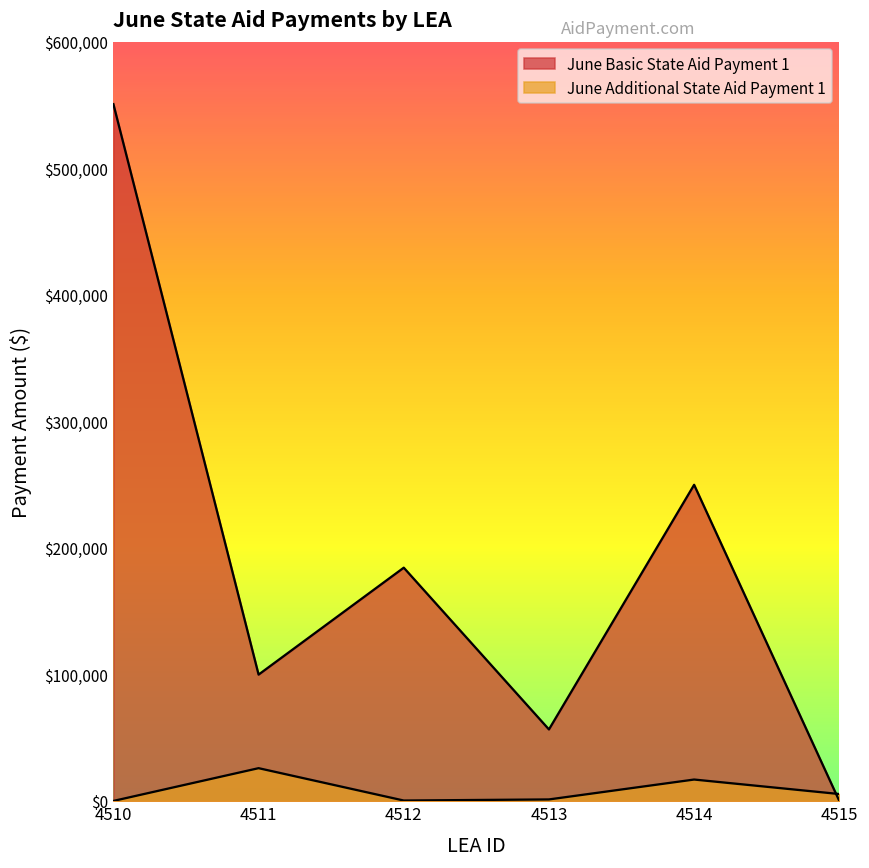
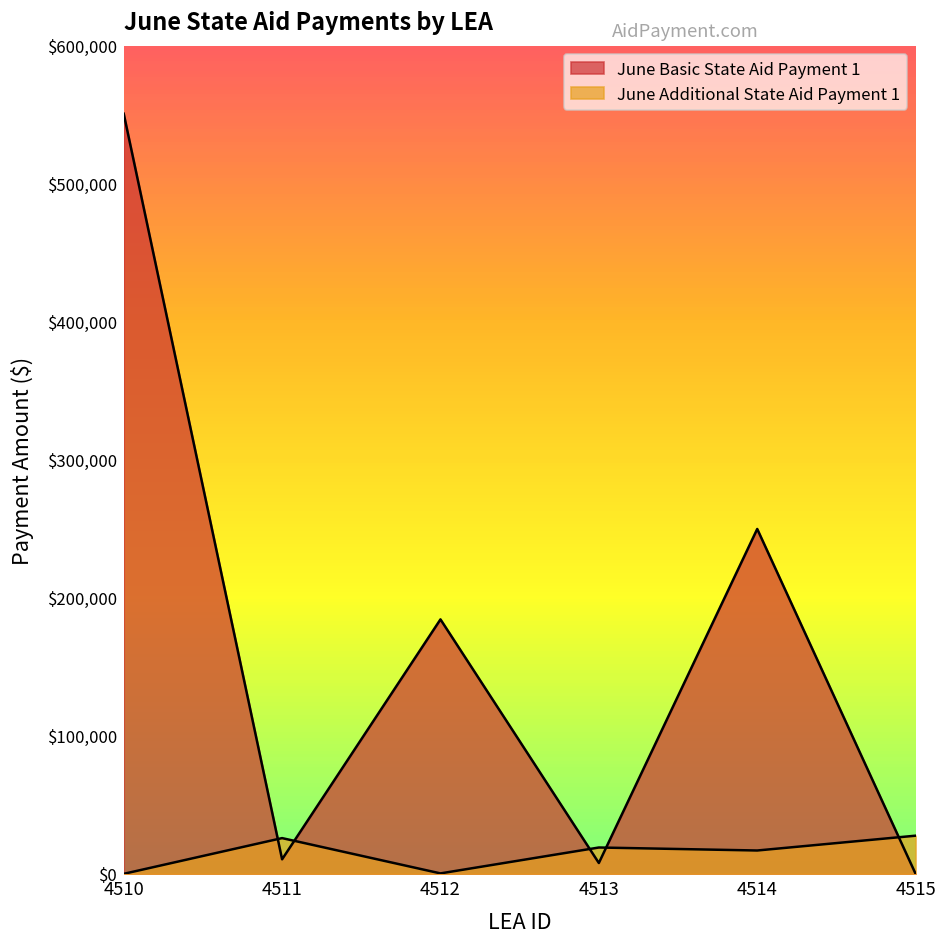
June Basic State Aid Payment 1, 4511: $100,000 -> $11,000
June Basic State Aid Payment 1, 4513: $57,000 -> $8,000
June Additional State Aid Payment 1, 4513: $1,000 -> $19,000
June Additional State Aid Payment 1, 4515: $5,000 -> $28,000
